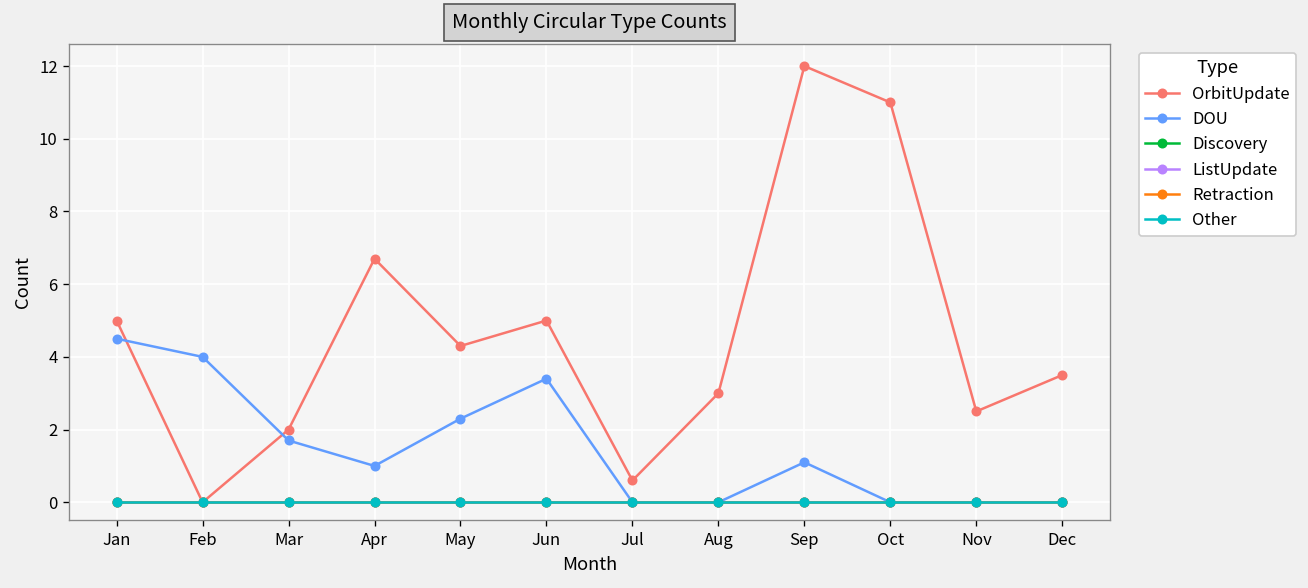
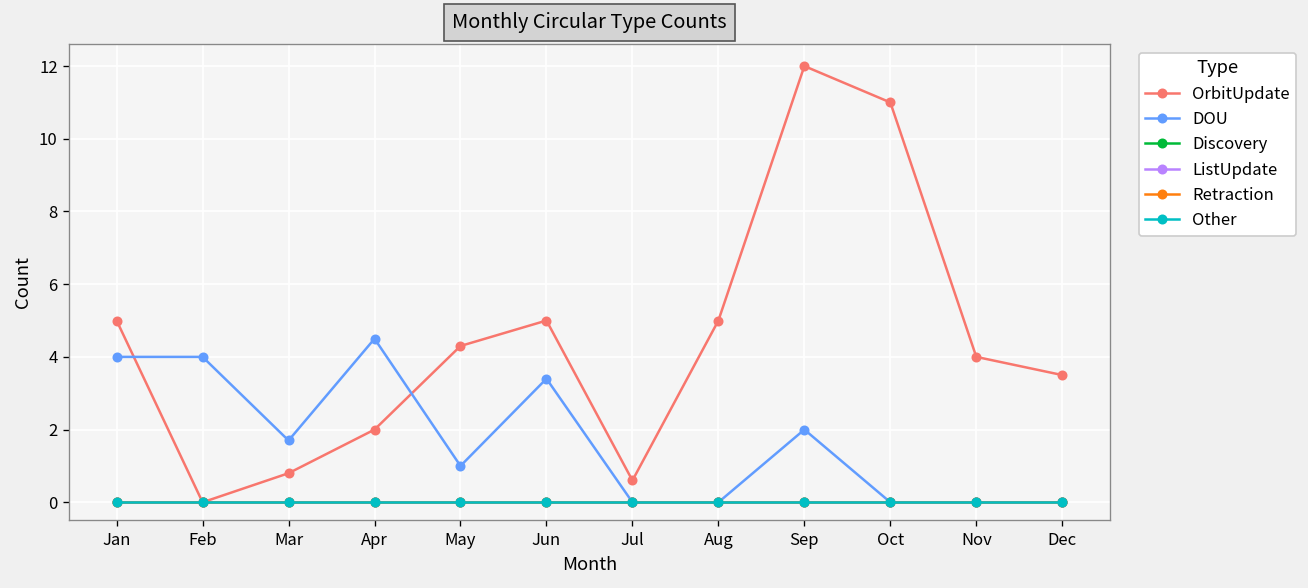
DOU, Jan: 4.5 -> 4.0
OrbitUpdate, Mar: 2.0 -> 0.8
OrbitUpdate, Apr: 6.7 -> 2.0
DOU, Apr: 1.0 -> 4.5
DOU, May: 2.3 -> 1.0
OrbitUpdate, Aug: 3 -> 5
DOU, Sep: 1.1 -> 2.0
OrbitUpdate, Nov: 2.5 -> 4.0
